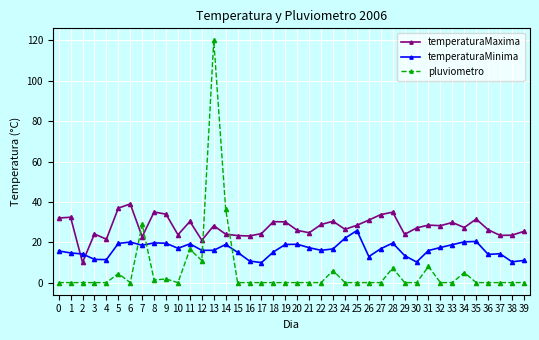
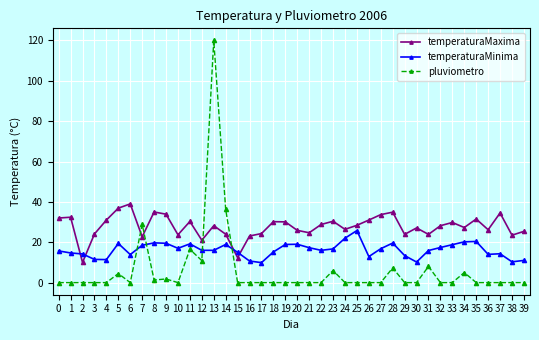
temperaturaMaxima, 4: 22 -> 31
temperaturaMinima, 6: 20 -> 14
temperaturaMaxima, 15: 23 -> 12
temperaturaMaxima, 31: 29 -> 24
temperaturaMaxima, 37: 23 -> 35
